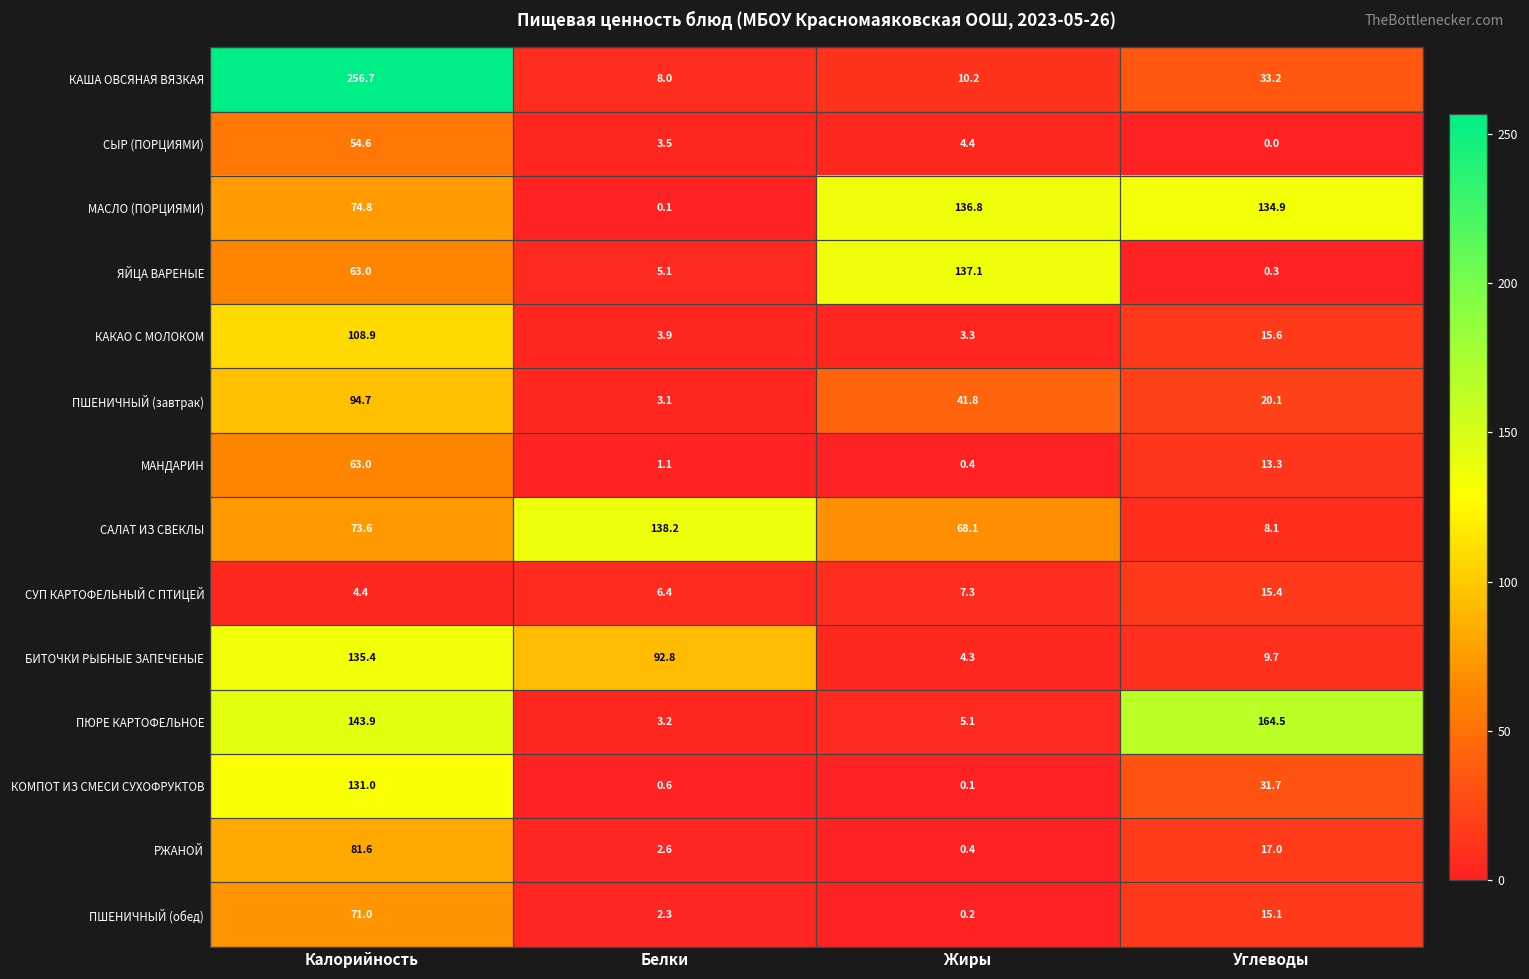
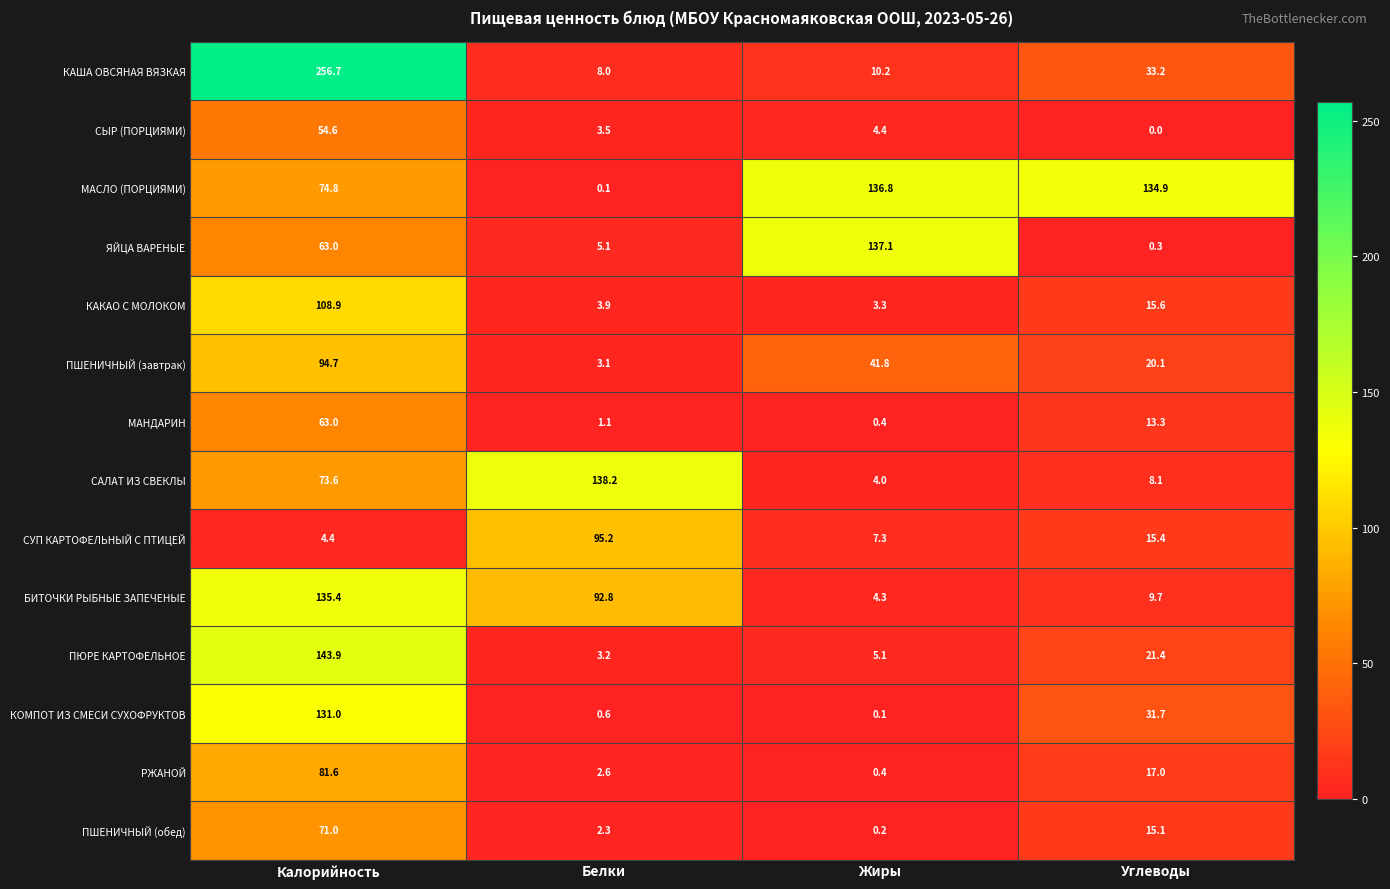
САЛАТ ИЗ СВЕКЛЫ, Жиры: 68.1 -> 4.0
СУП КАРТОФЕЛЬНЫЙ С ПТИЦЕЙ, Белки: 6.4 -> 95.2
ПЮРЕ КАРТОФЕЛЬНОЕ, Углеводы: 164.5 -> 21.4
